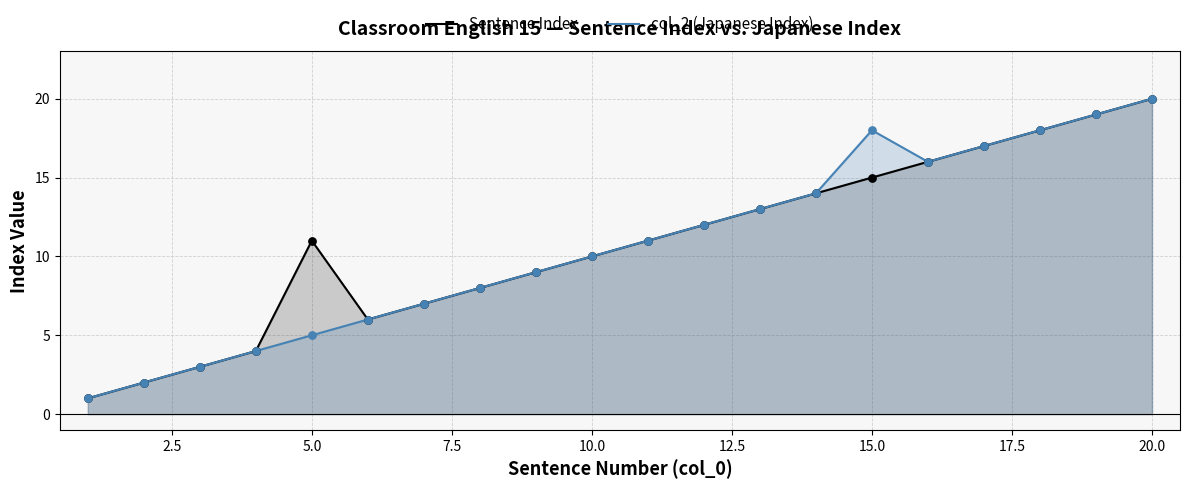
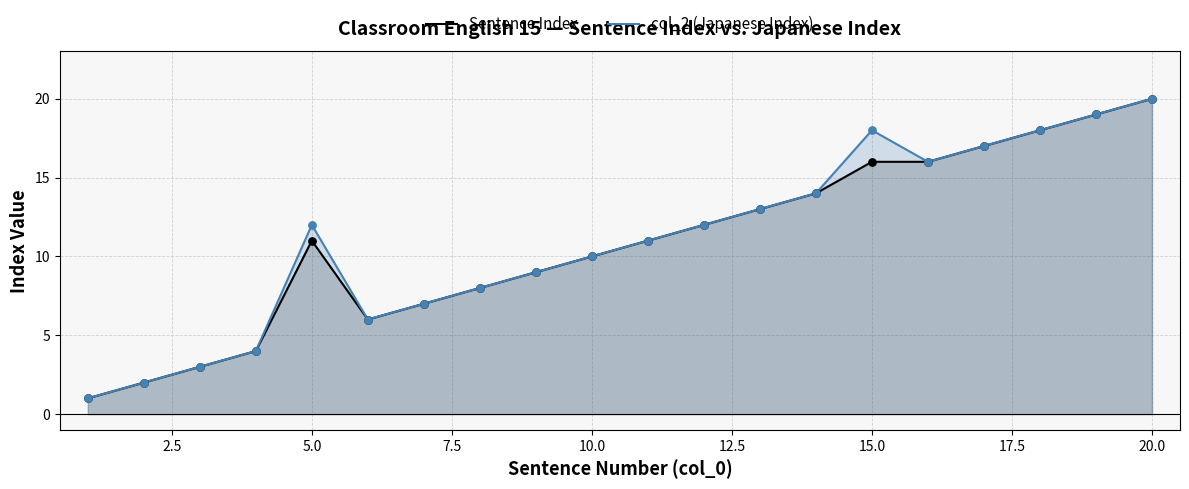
col_2 (Japanese Index), 5.0: 5 -> 12
Sentence Index, 15.0: 15 -> 16
